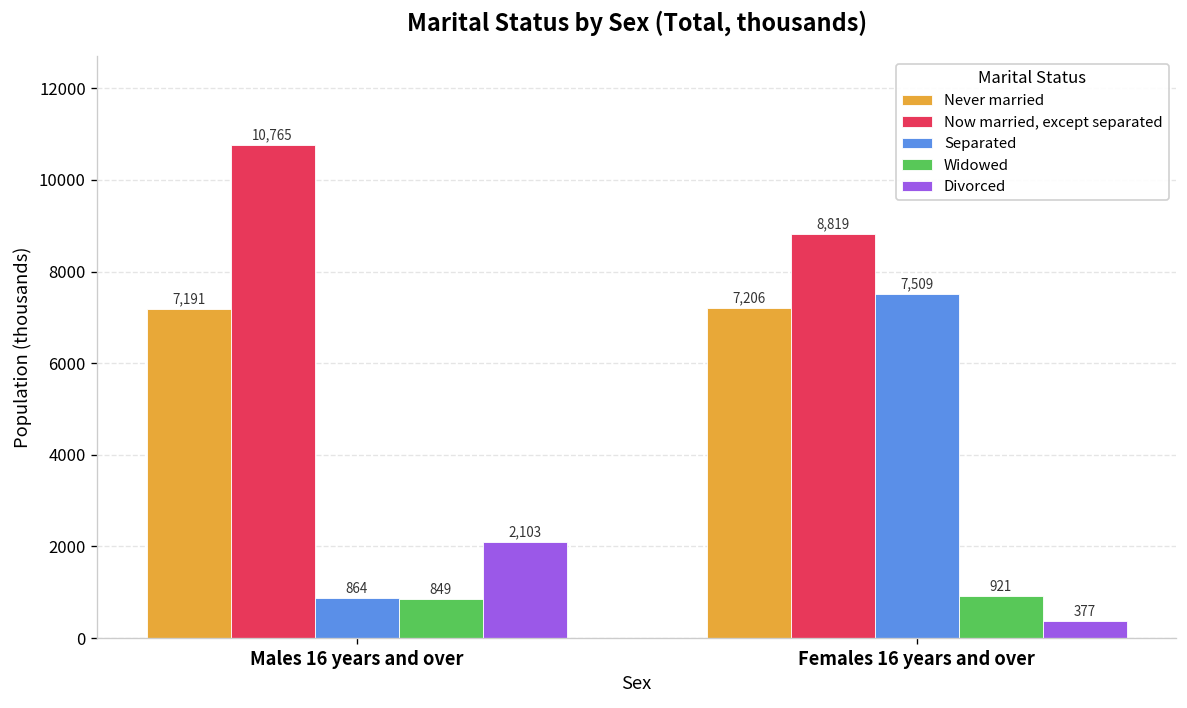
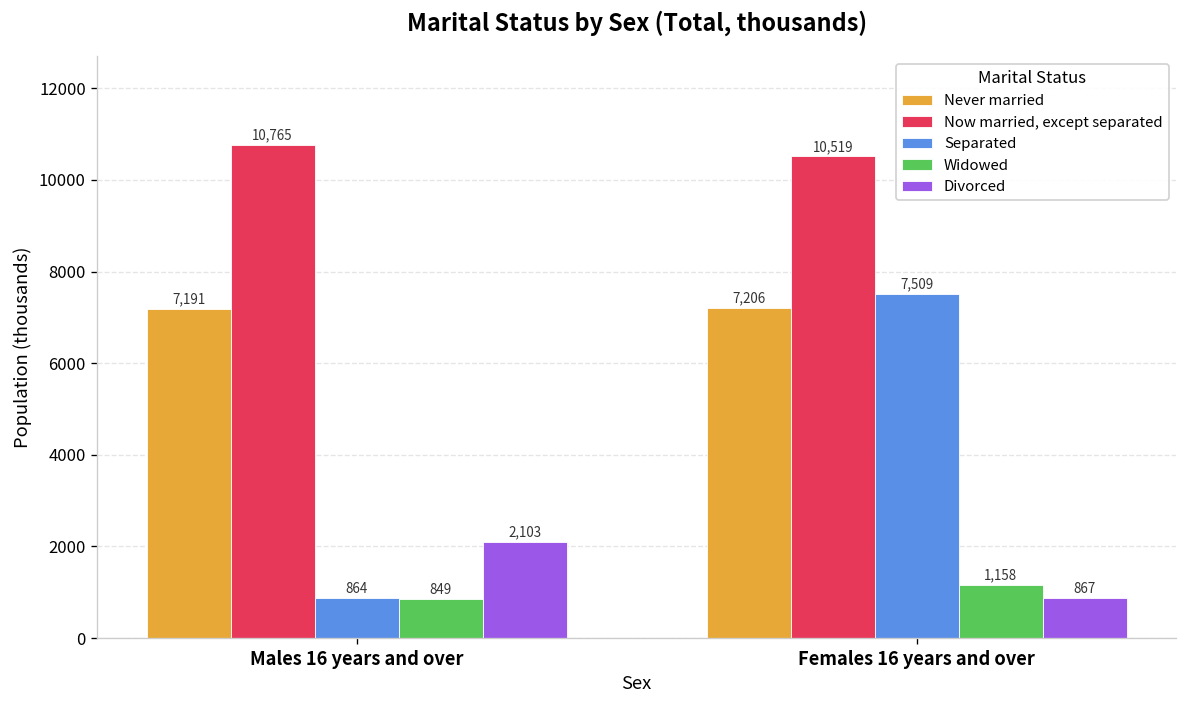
Now married, except separated, Females 16 years and over: 8,819 -> 10,519
Widowed, Females 16 years and over: 921 -> 1,158
Divorced, Females 16 years and over: 377 -> 867
